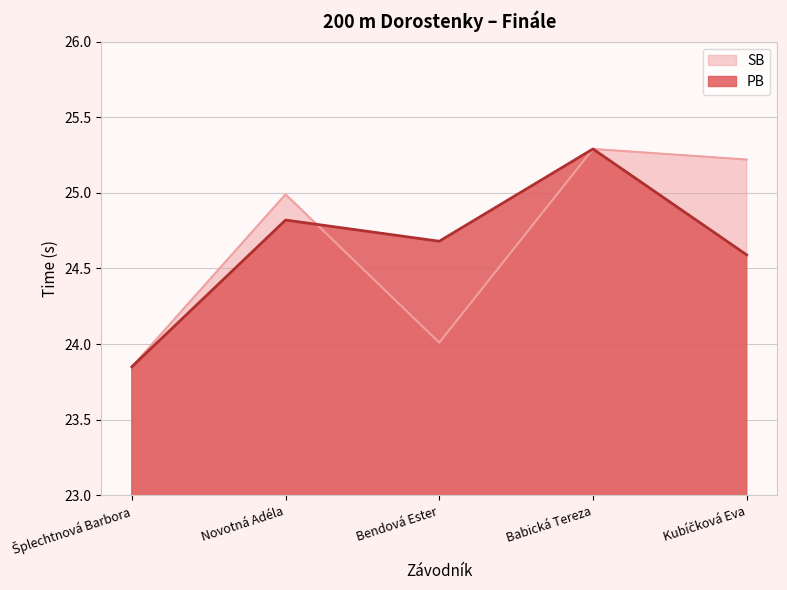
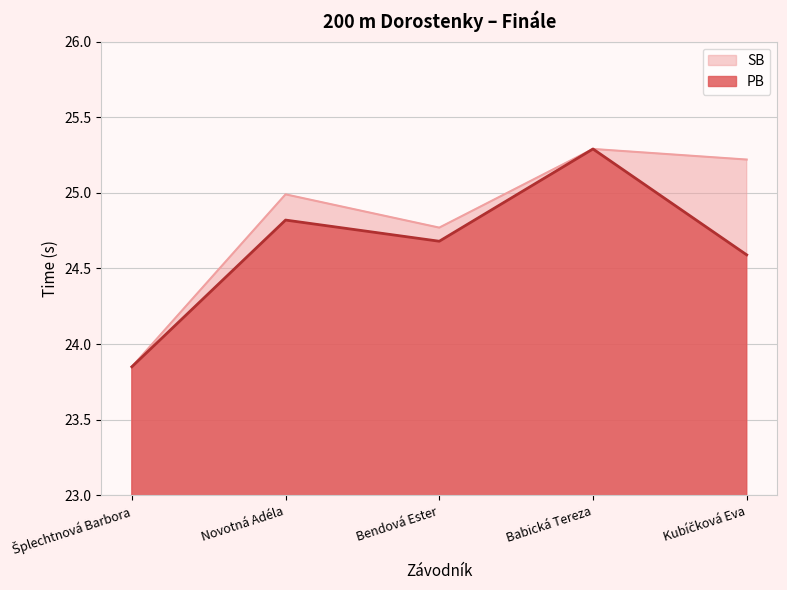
SB, Bendová Ester: 24.01 -> 24.77
